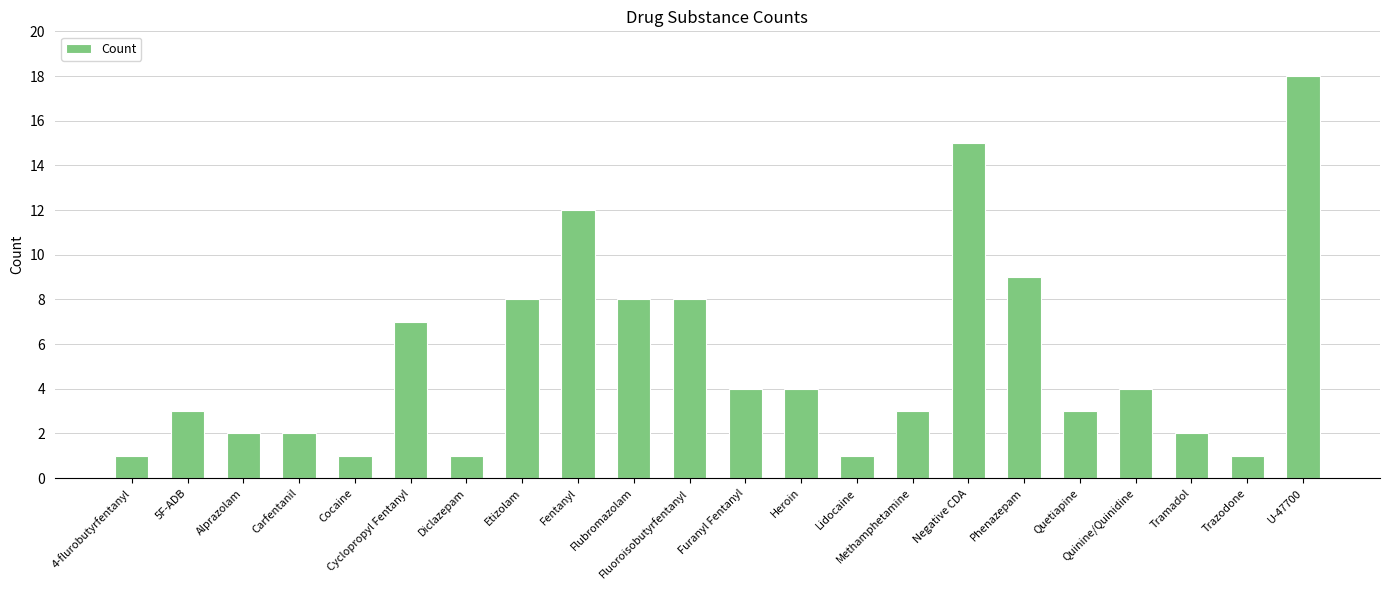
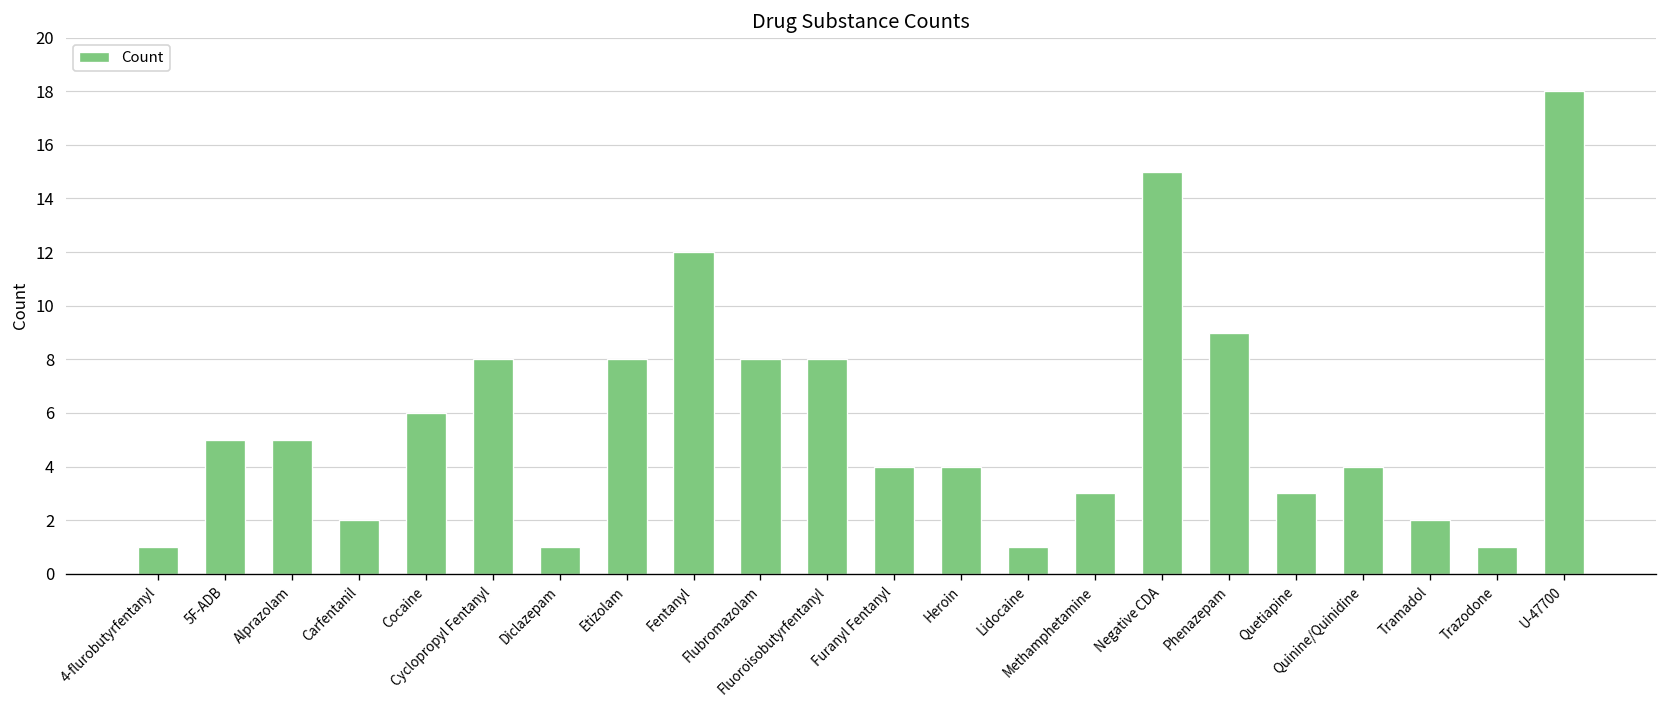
5F-ADB: 3 -> 5
Alprazolam: 2 -> 5
Cocaine: 1 -> 6
Cyclopropyl Fentanyl: 7 -> 8
